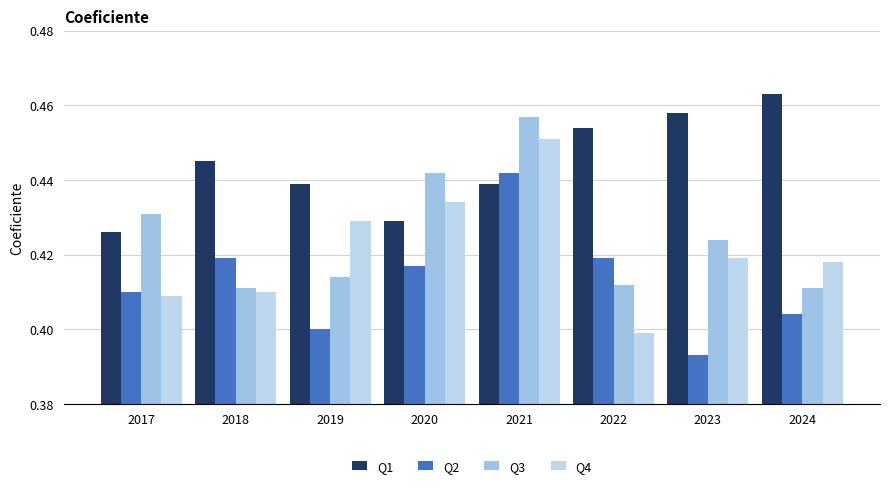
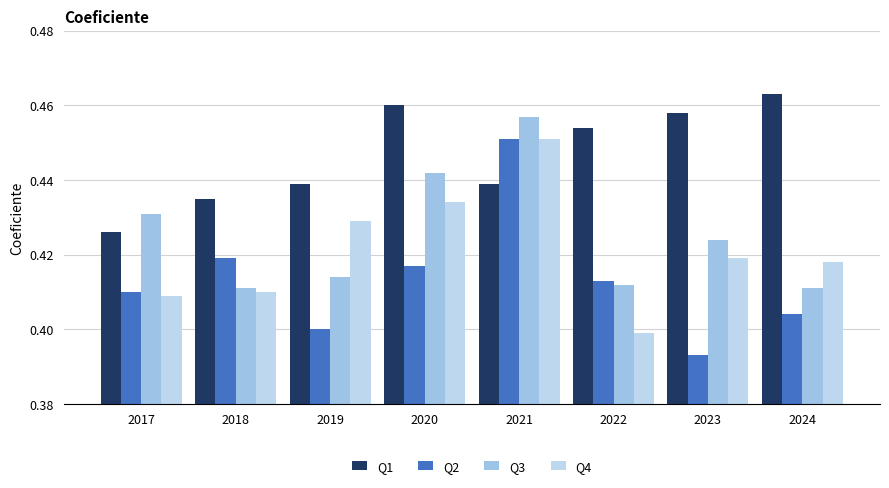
Q1, 2018: 0.445 -> 0.435
Q1, 2020: 0.429 -> 0.460
Q2, 2021: 0.442 -> 0.451
Q2, 2022: 0.419 -> 0.413
